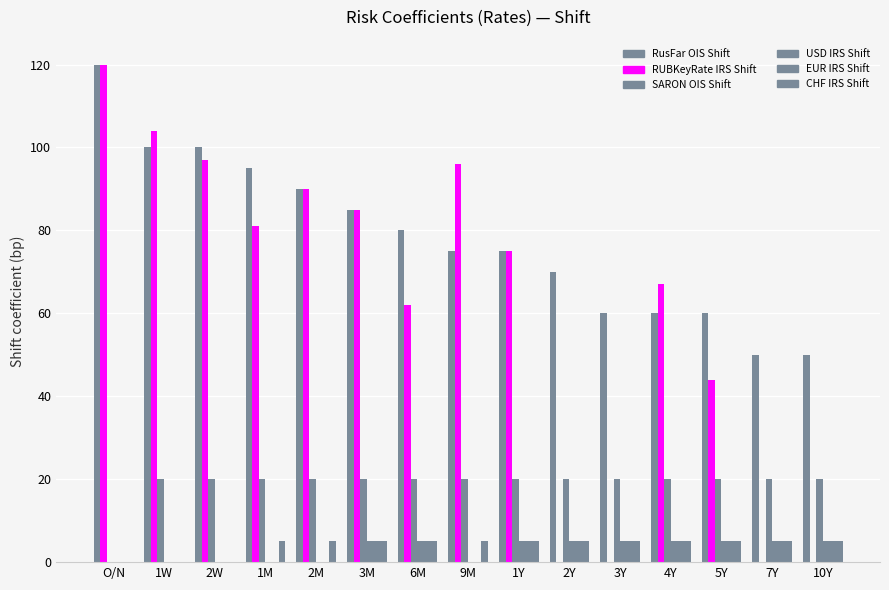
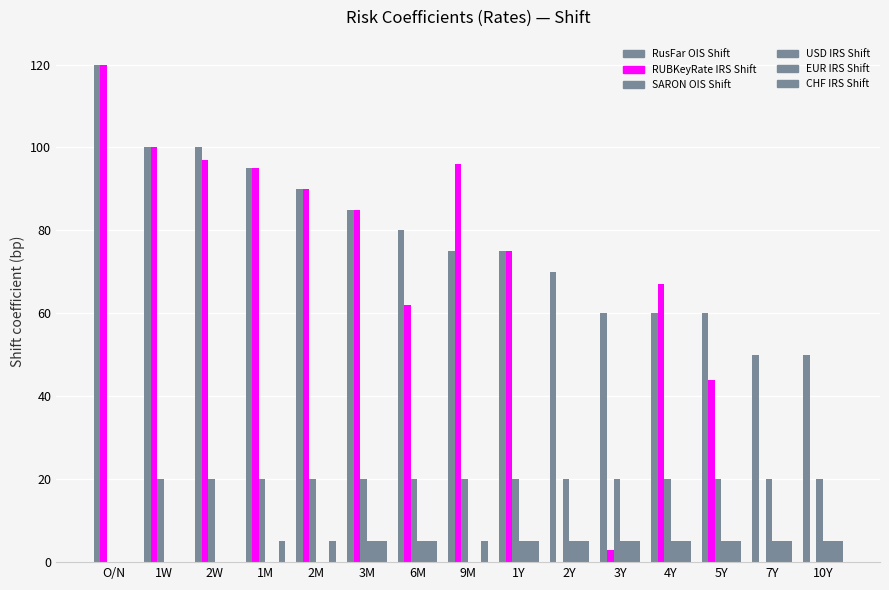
RUBKeyRate IRS Shift, 1W: 104 -> 100
RUBKeyRate IRS Shift, 1M: 81 -> 95
RUBKeyRate IRS Shift, 3Y: 0 -> 3
